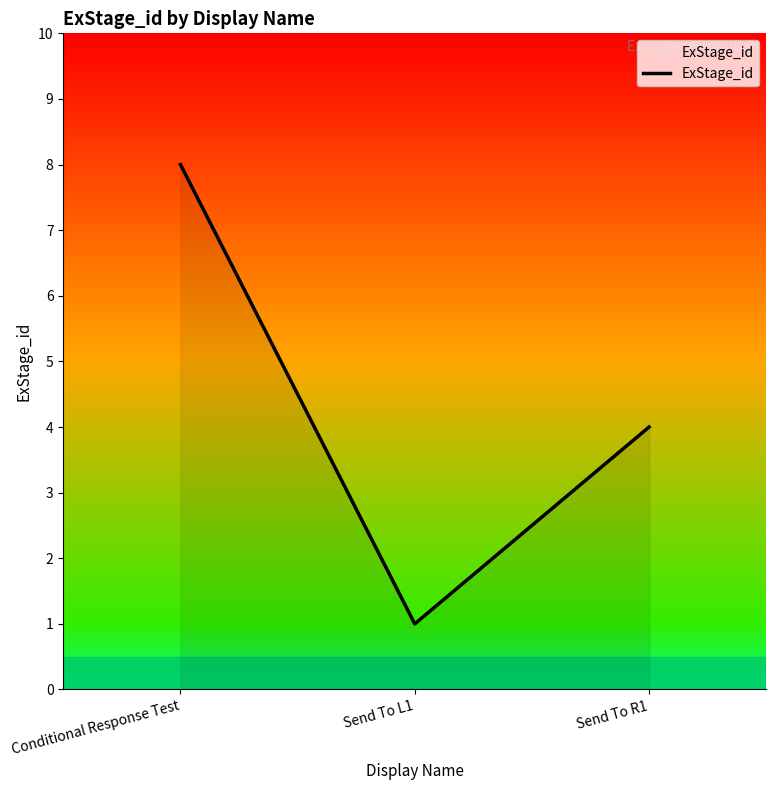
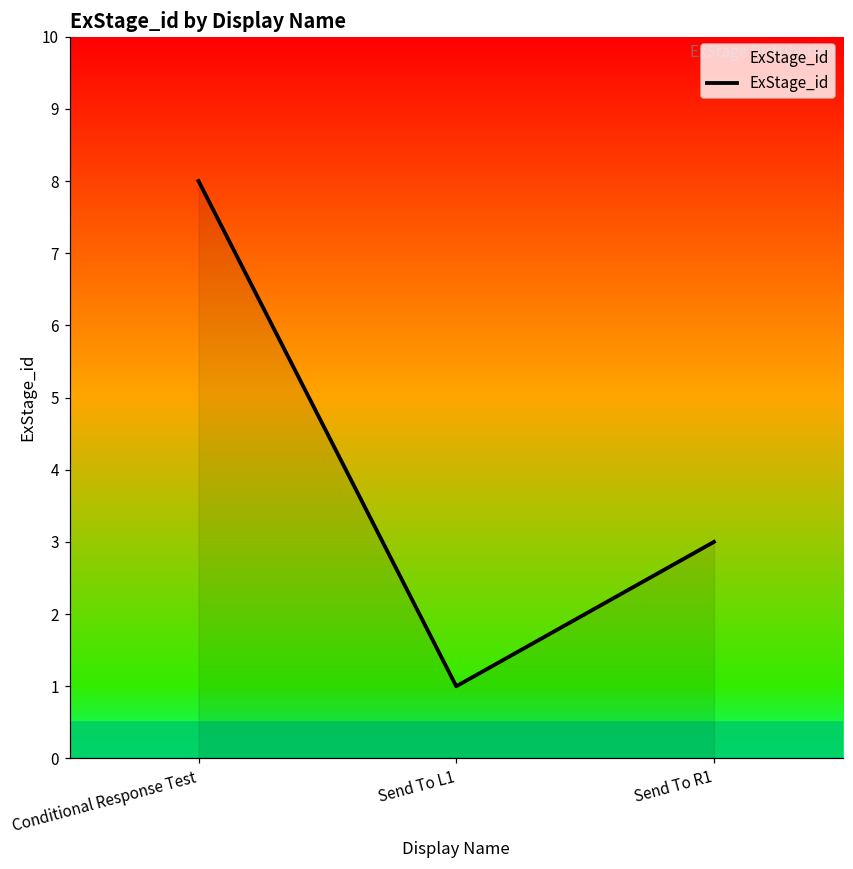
Send To R1: 4 -> 3
